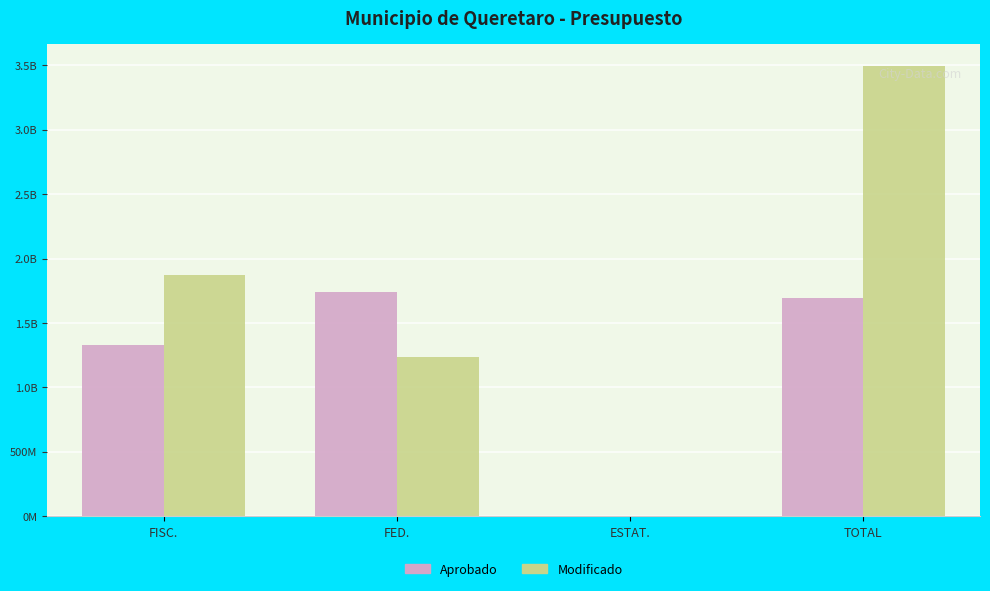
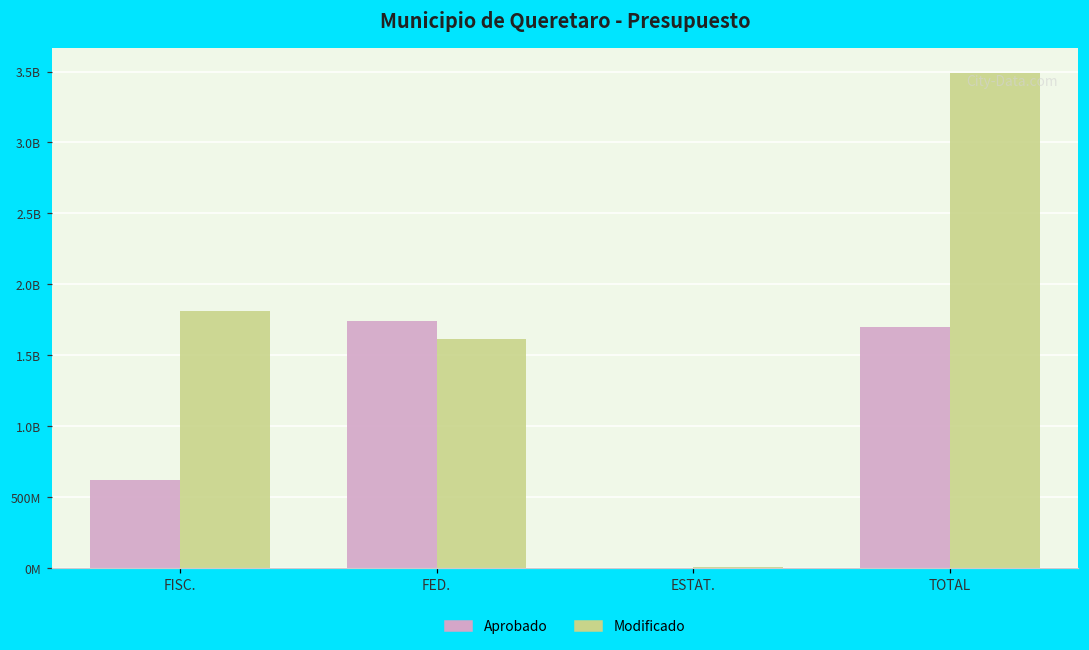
Aprobado, FISC.: 1330000000 -> 620000000
Modificado, FISC.: 1870000000 -> 1810000000
Modificado, FED.: 1240000000 -> 1610000000
